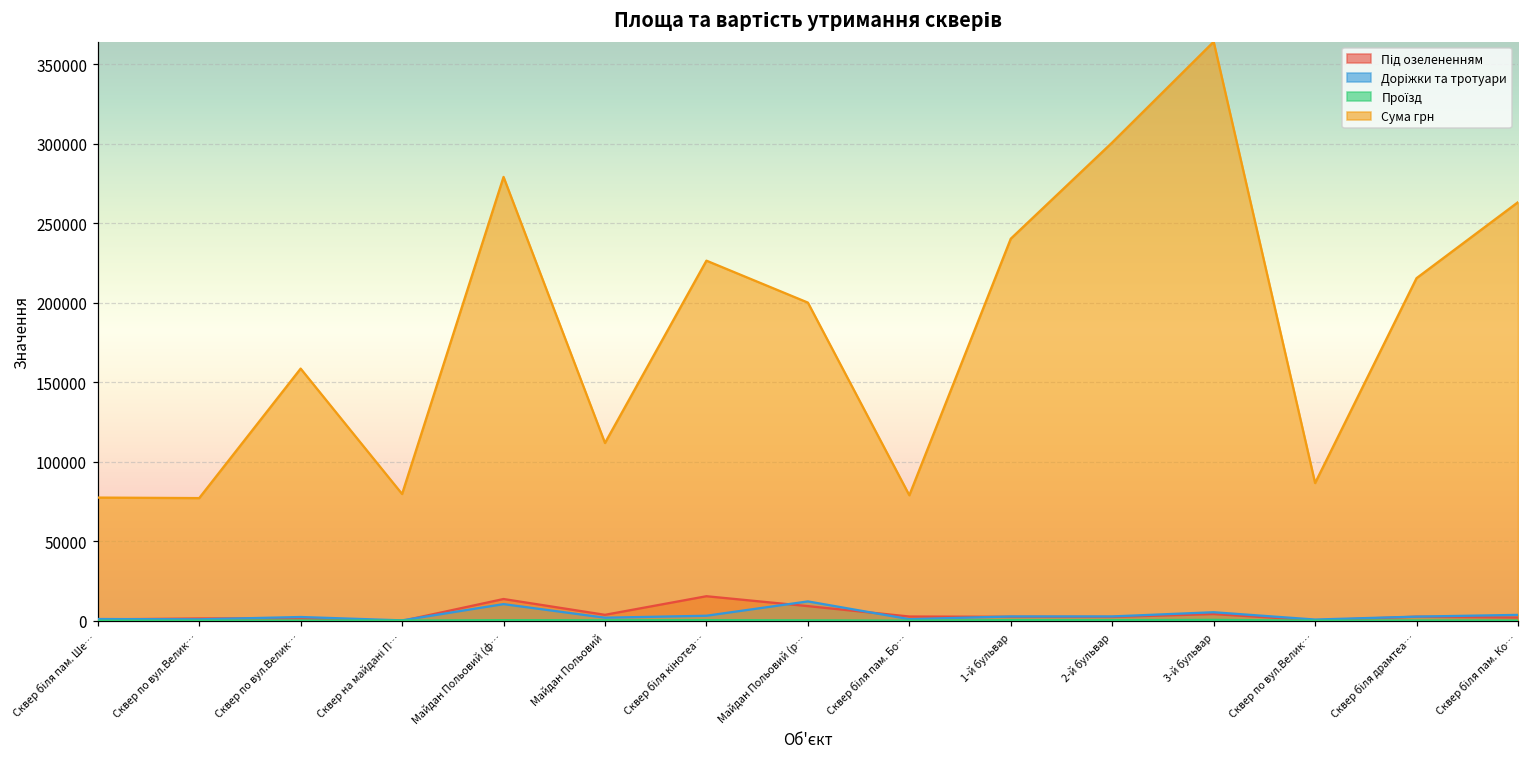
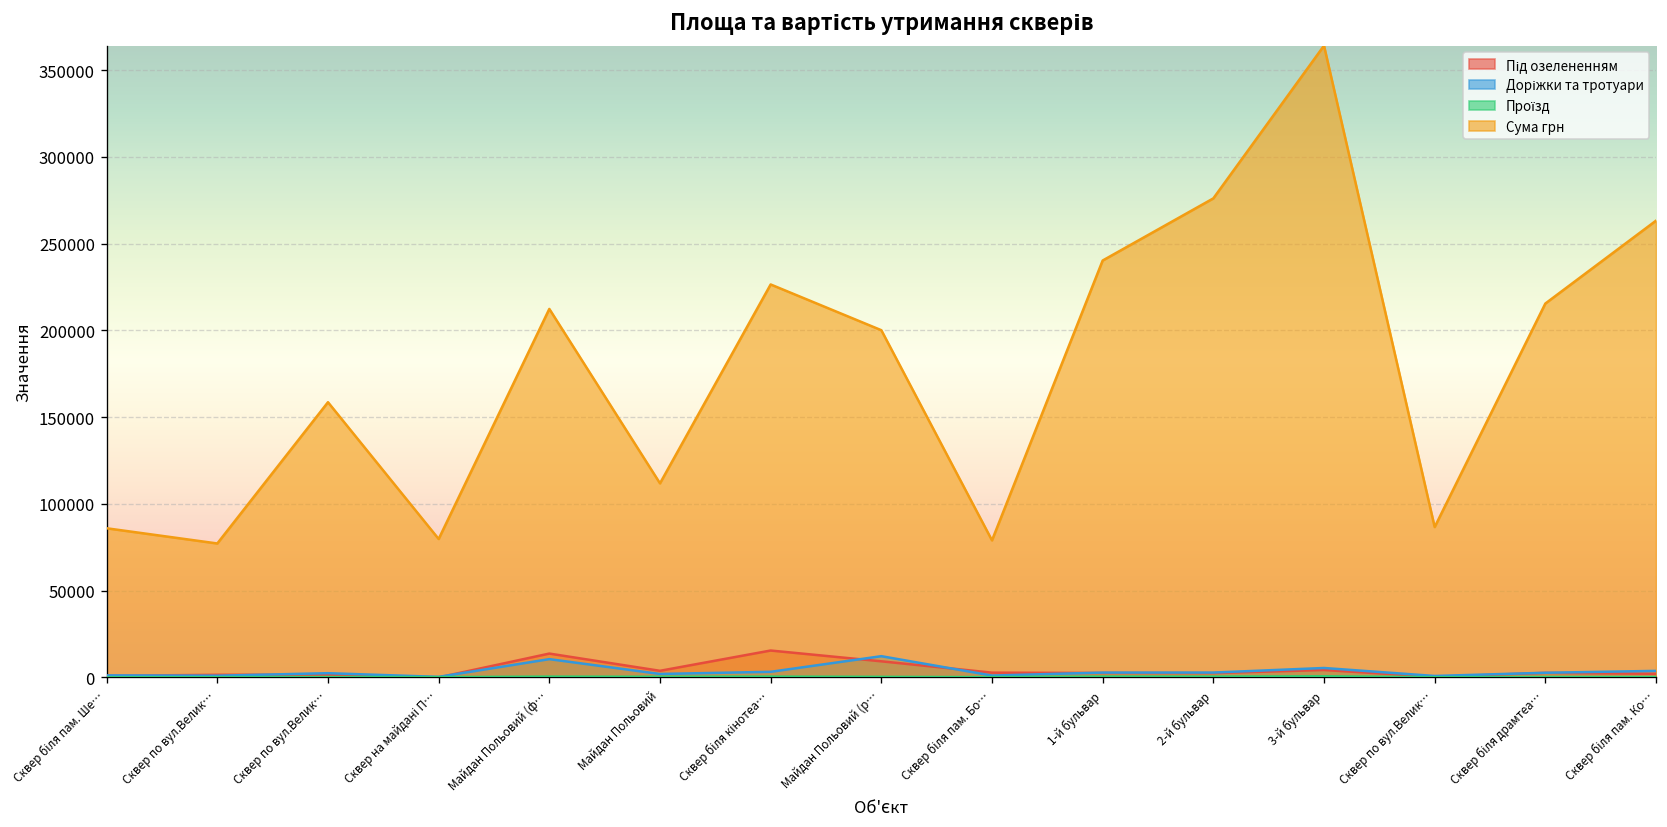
Сума грн, Сквер біля пам. Ше…: 78000 -> 86000
Сума грн, Майдан Польовий (ф…: 279000 -> 212000
Сума грн, 2-й бульвар: 301000 -> 276000
